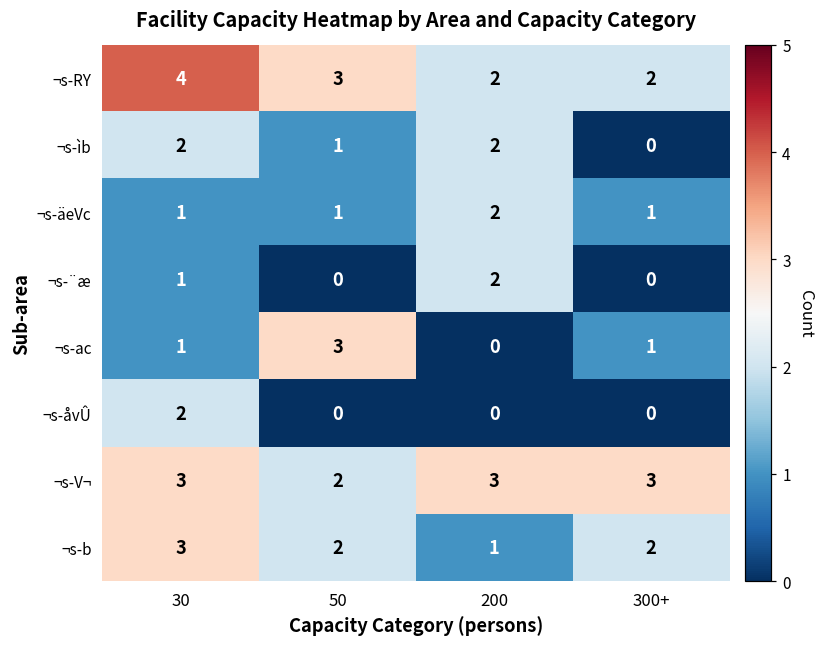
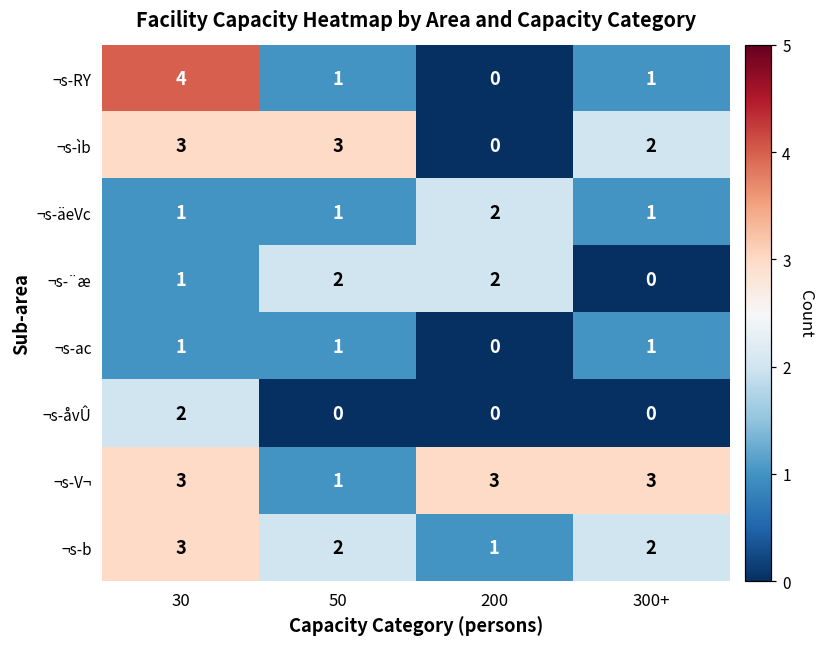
¬s-RY, 50: 3 -> 1
¬s-RY, 200: 2 -> 0
¬s-RY, 300+: 2 -> 1
¬s-ìb, 30: 2 -> 3
¬s-ìb, 50: 1 -> 3
¬s-ìb, 200: 2 -> 0
¬s-ìb, 300+: 0 -> 2
¬s-¨æ, 50: 0 -> 2
¬s-ac, 50: 3 -> 1
¬s-V¬, 50: 2 -> 1
